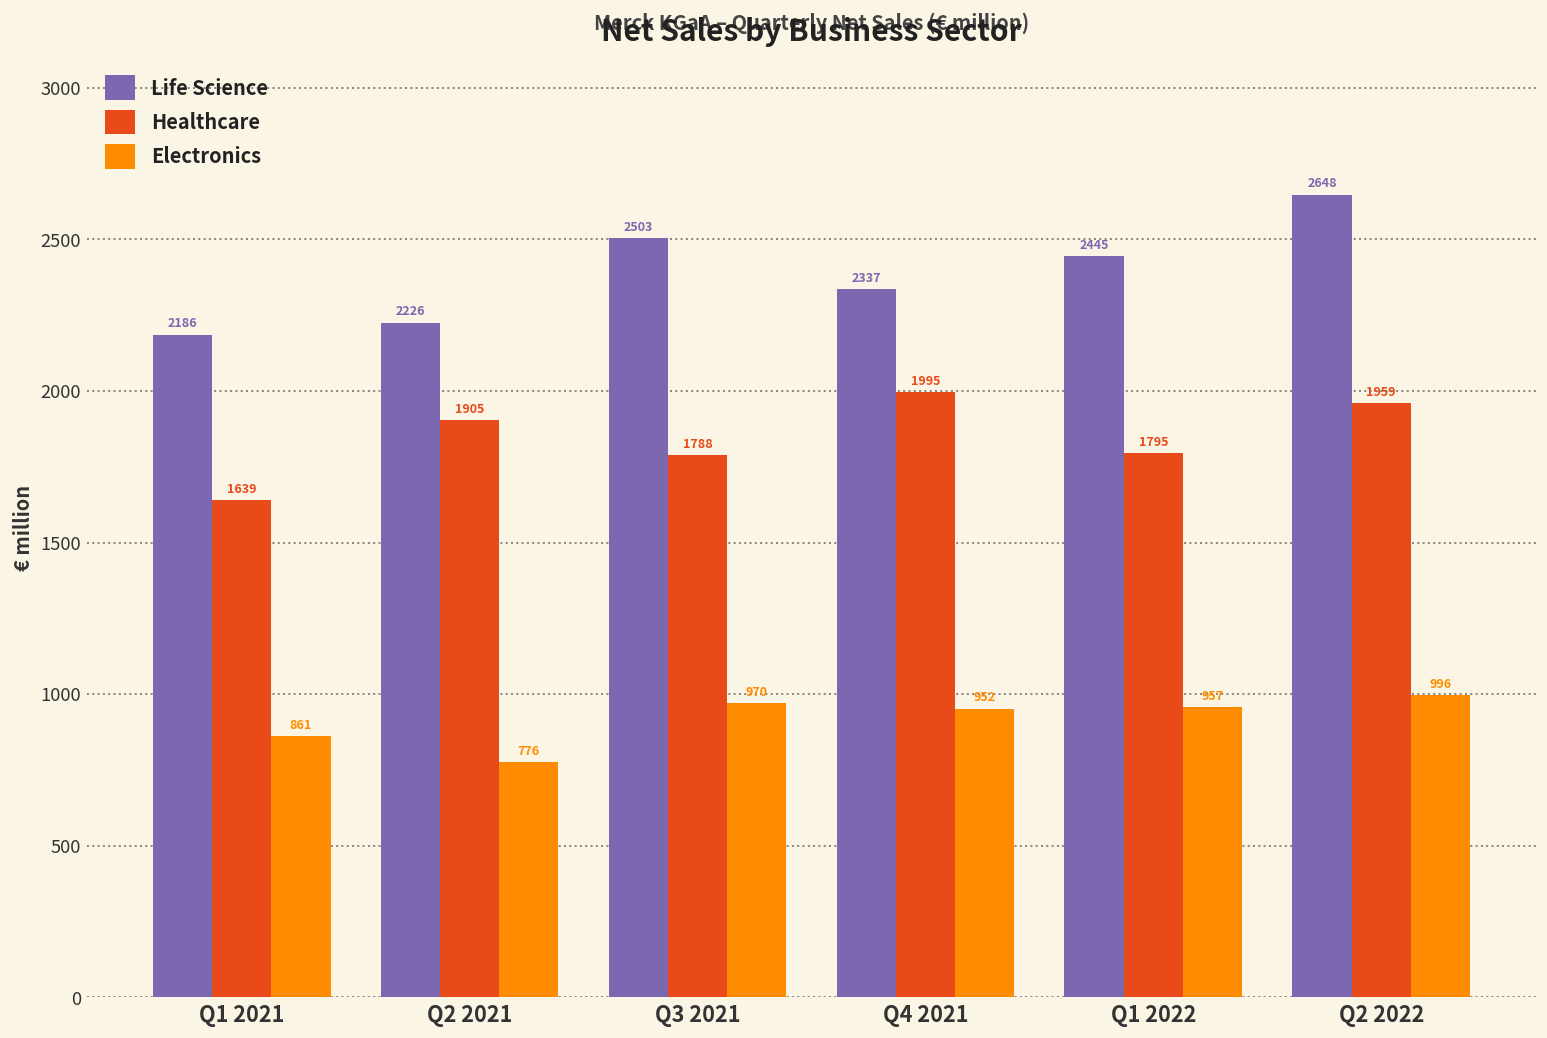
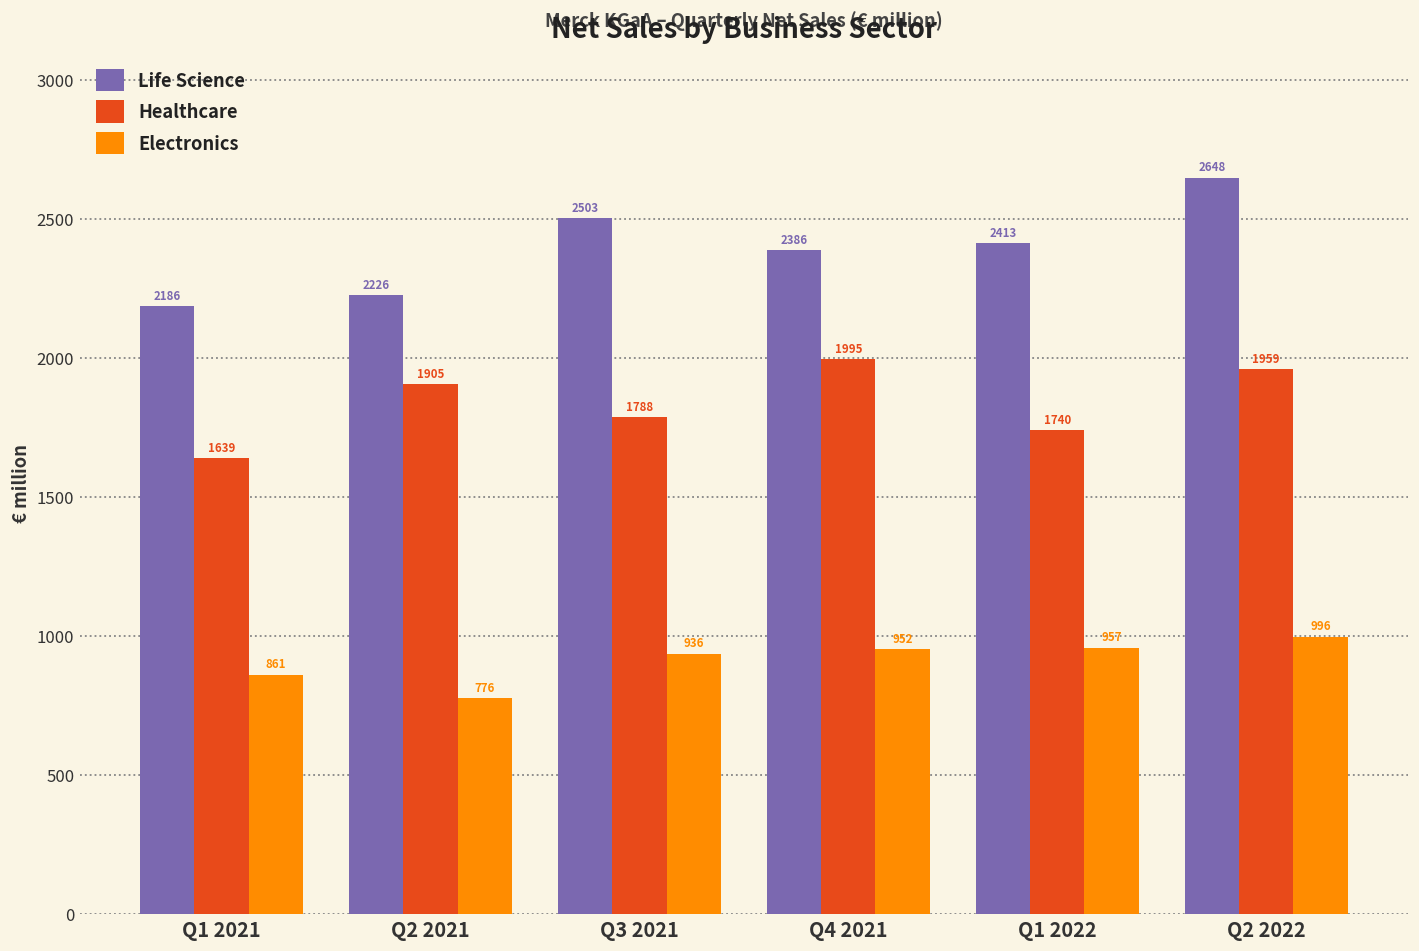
Electronics, Q3 2021: 970 -> 936
Life Science, Q4 2021: 2337 -> 2386
Life Science, Q1 2022: 2445 -> 2413
Healthcare, Q1 2022: 1795 -> 1740
